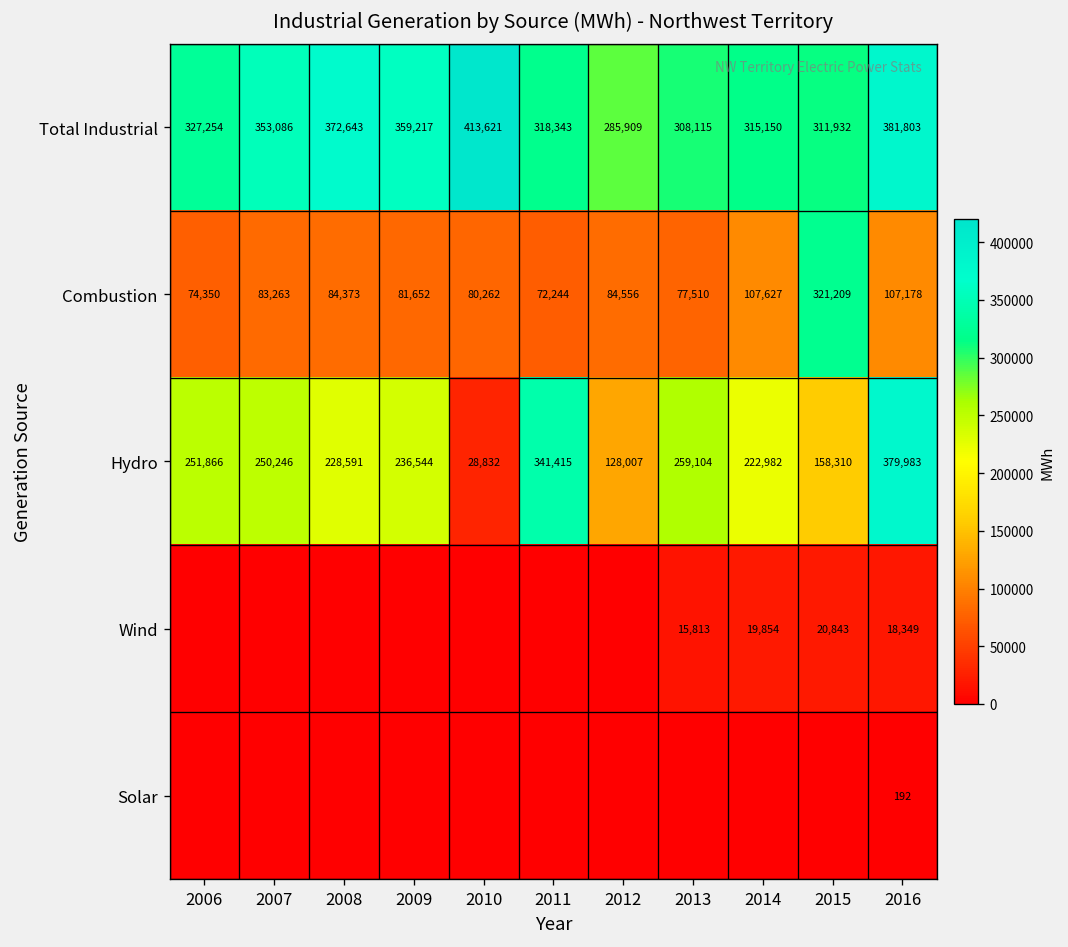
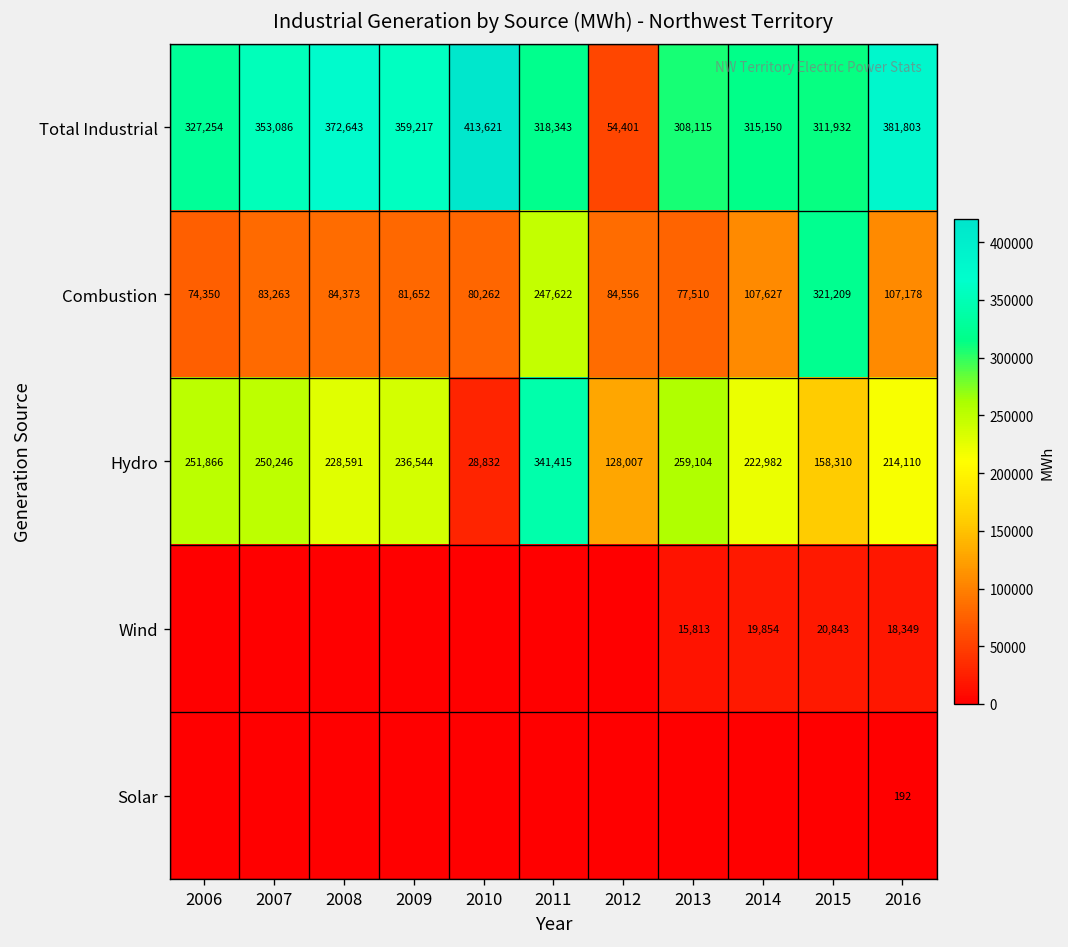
Total Industrial, 2012: 285,909 -> 54,401
Combustion, 2011: 72,244 -> 247,622
Hydro, 2016: 379,983 -> 214,110
